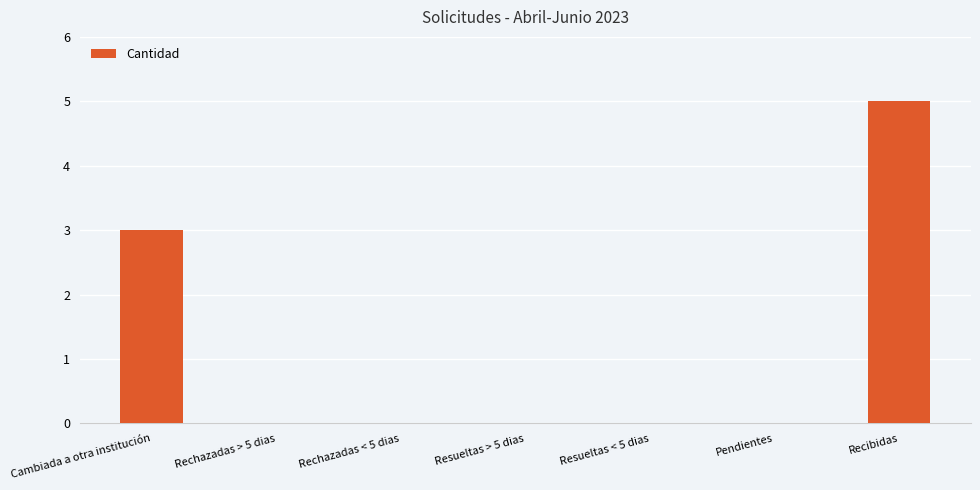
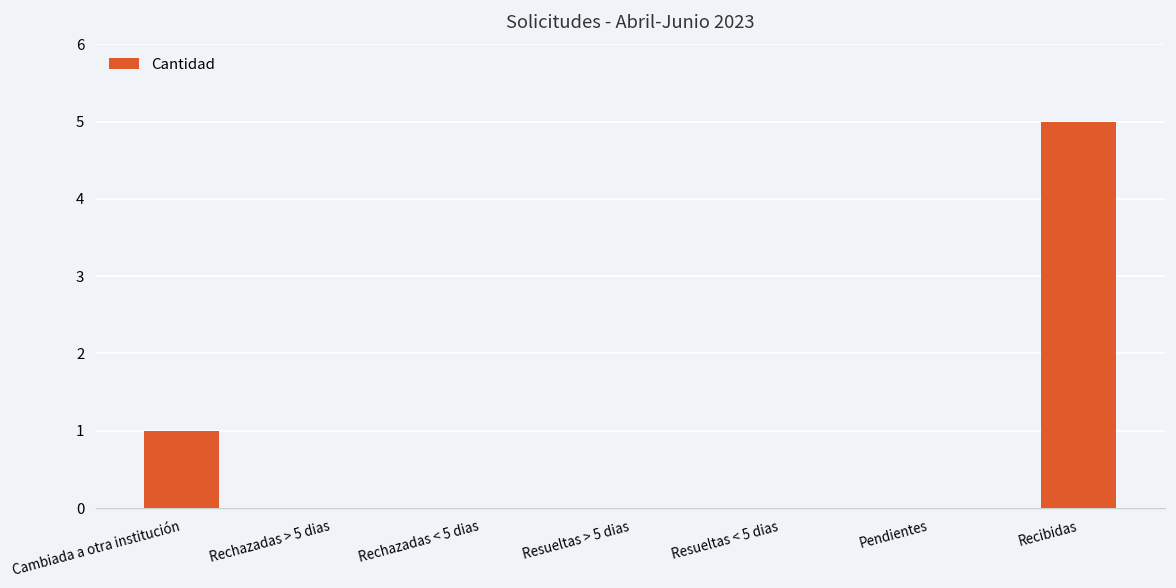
Cambiada a otra institución: 3 -> 1
